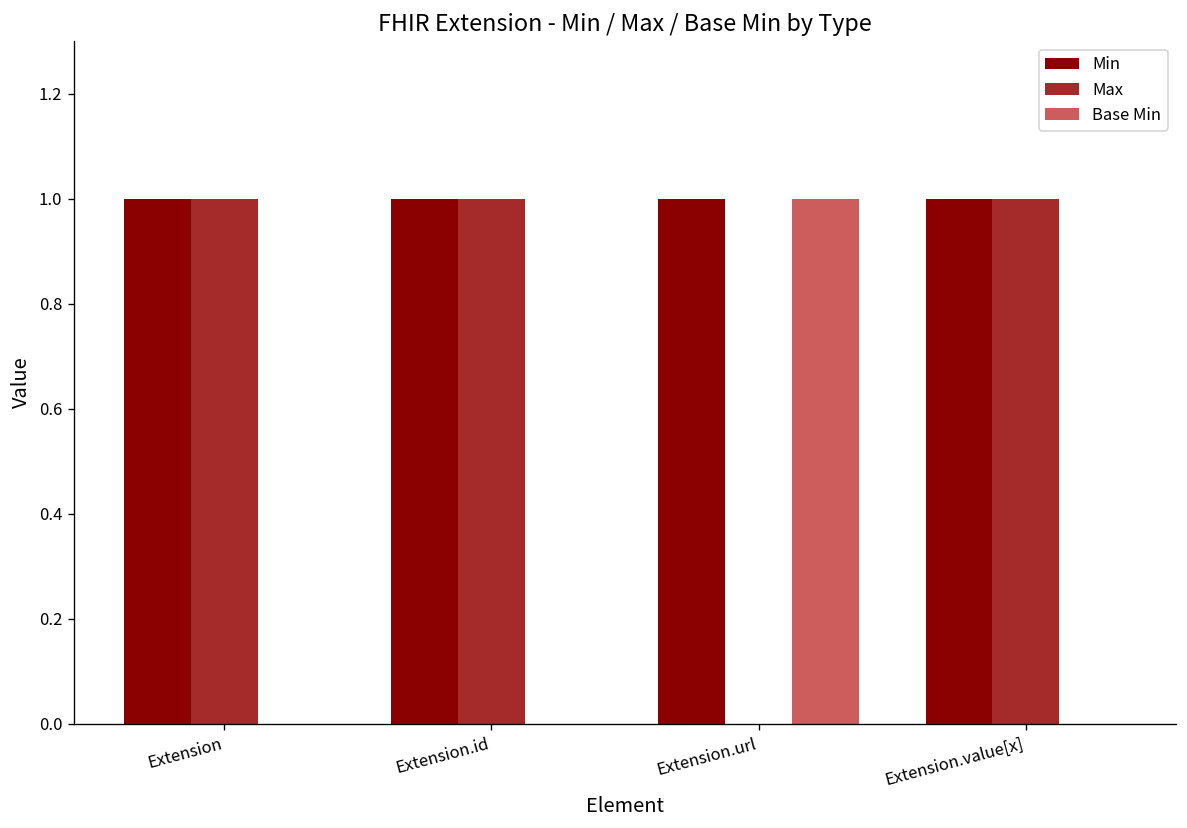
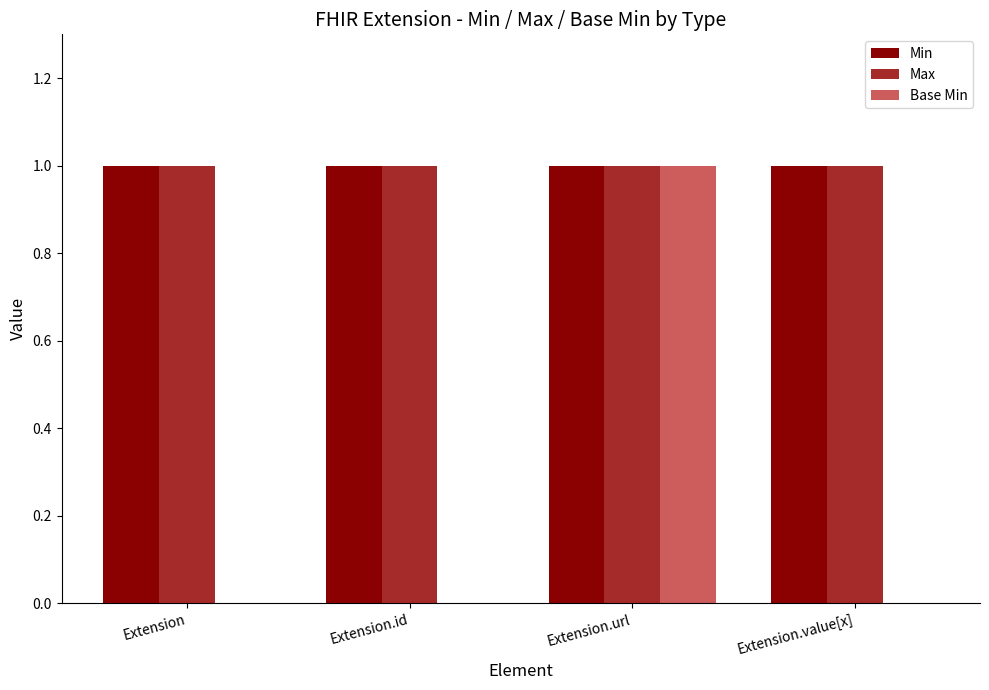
Max, Extension.url: 0 -> 1
